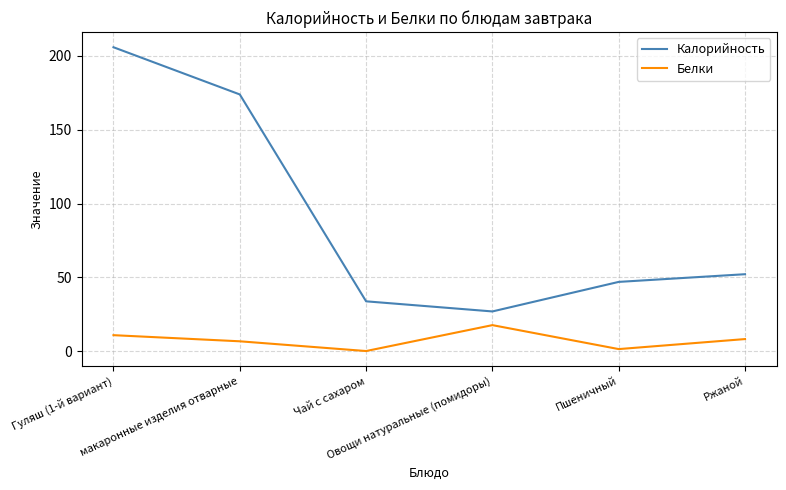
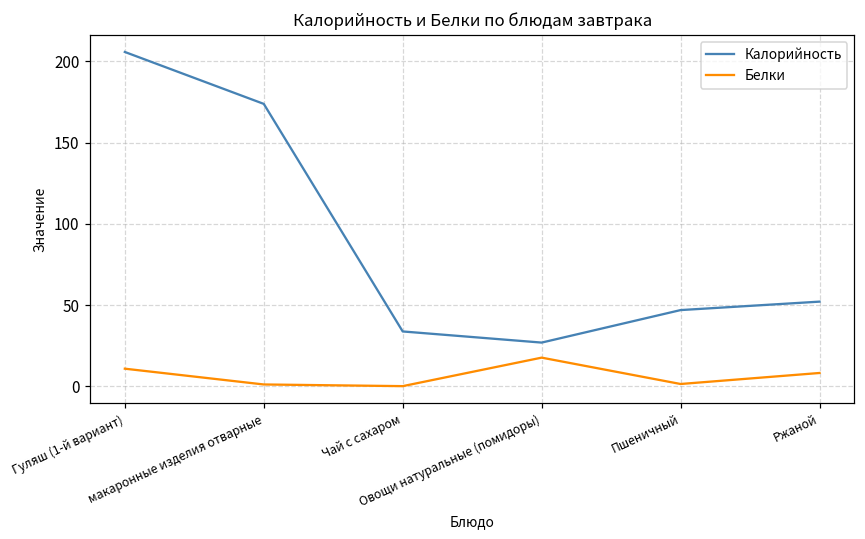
Белки, макаронные изделия отварные: 7 -> 1
